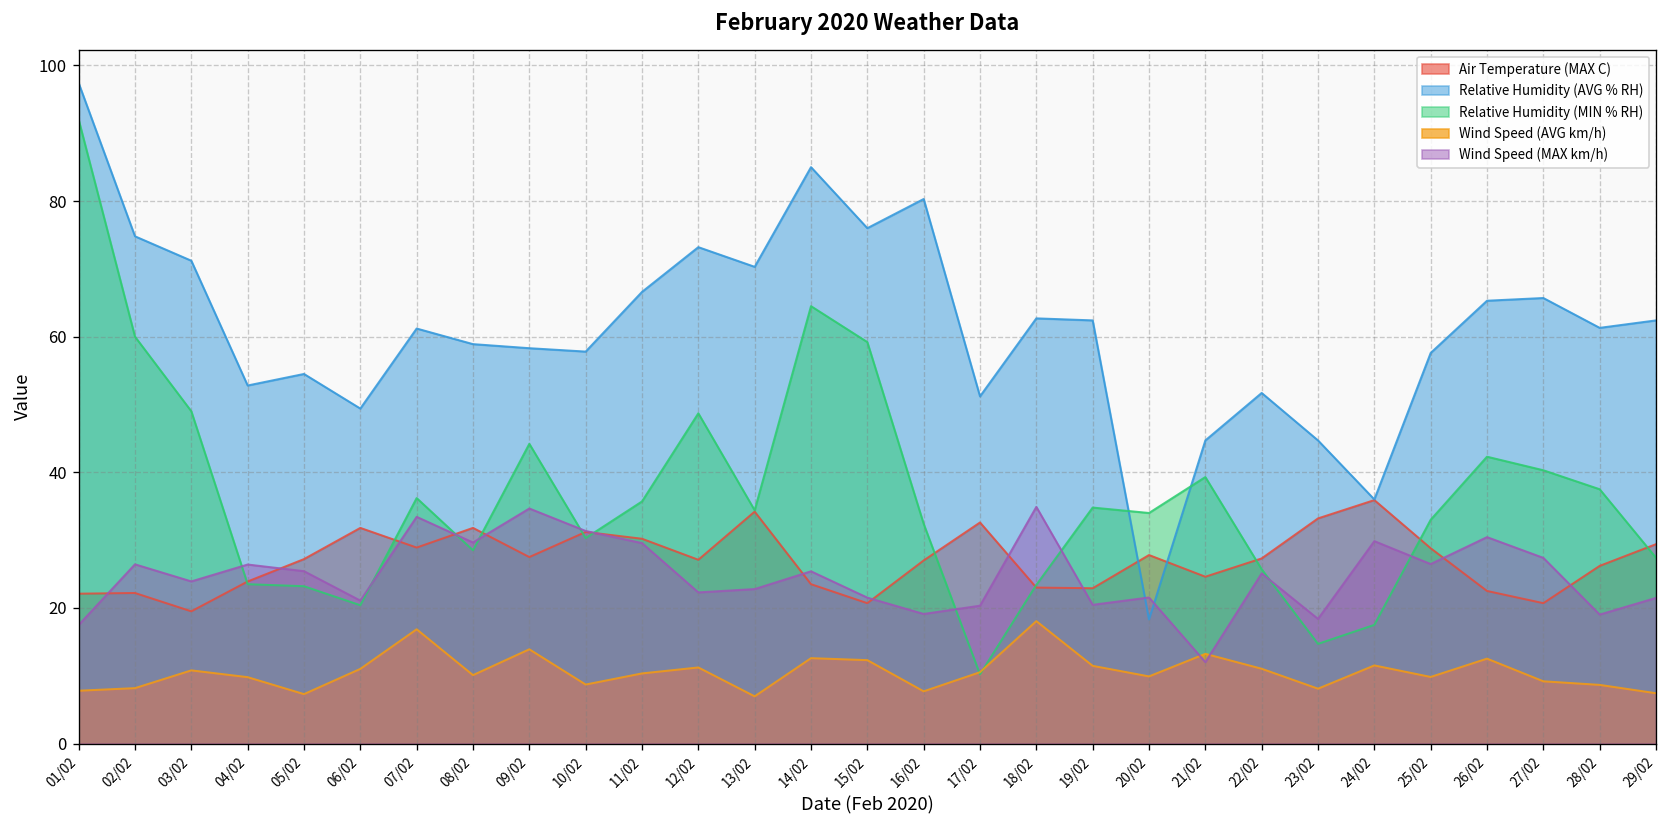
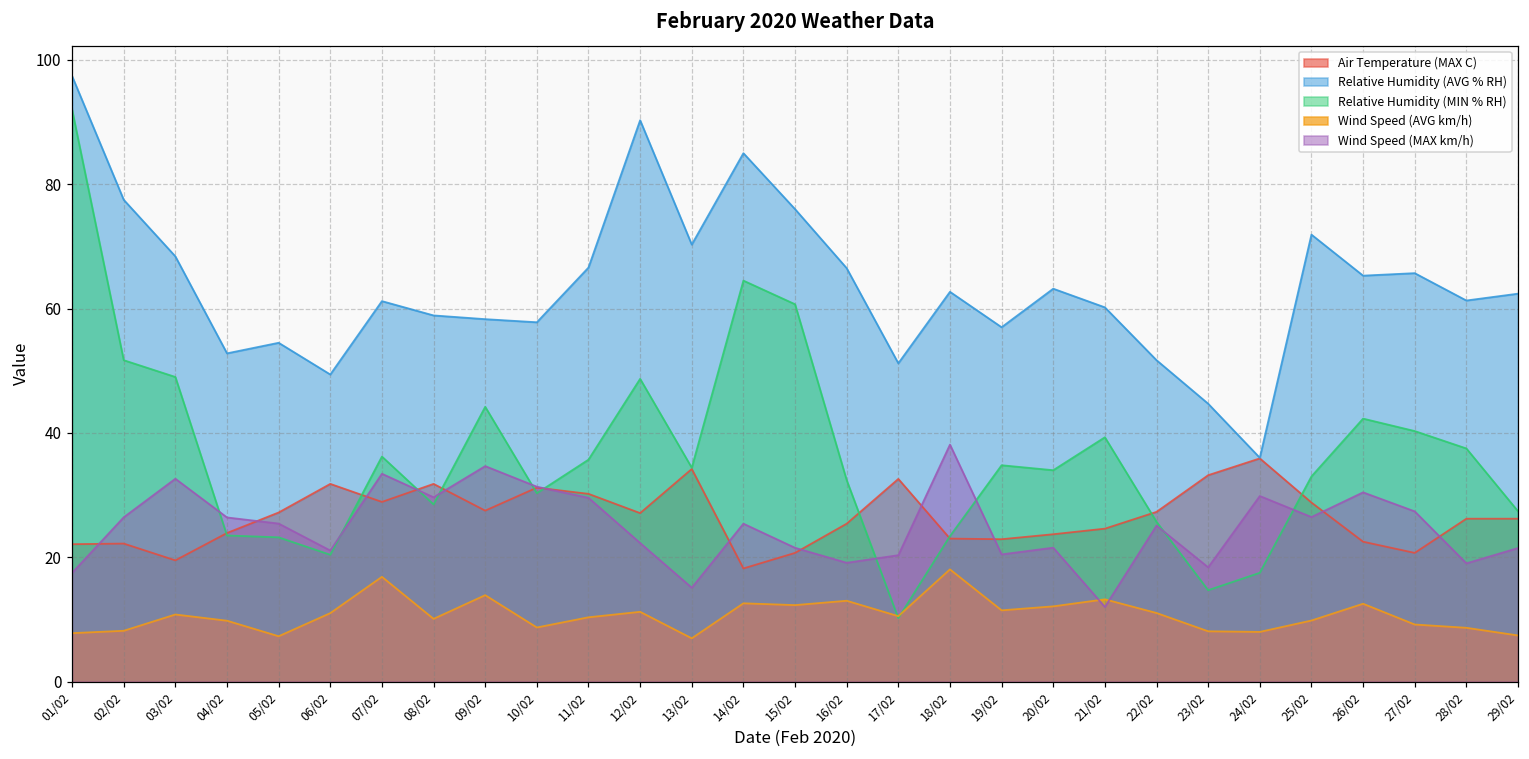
Relative Humidity (AVG % RH), 02/02: 75 -> 78
Relative Humidity (MIN % RH), 02/02: 60 -> 52
Relative Humidity (AVG % RH), 03/02: 71 -> 68
Wind Speed (MAX km/h), 03/02: 24 -> 33
Relative Humidity (AVG % RH), 12/02: 73 -> 90
Wind Speed (MAX km/h), 13/02: 23 -> 15
Air Temperature (MAX C), 14/02: 24 -> 18
Relative Humidity (MIN % RH), 15/02: 59 -> 61
Air Temperature (MAX C), 16/02: 27 -> 25
Relative Humidity (AVG % RH), 16/02: 80 -> 67
Wind Speed (AVG km/h), 16/02: 8 -> 13
Wind Speed (MAX km/h), 18/02: 35 -> 38
Relative Humidity (AVG % RH), 19/02: 62 -> 57
Air Temperature (MAX C), 20/02: 28 -> 24
Relative Humidity (AVG % RH), 20/02: 18 -> 63
Wind Speed (AVG km/h), 20/02: 10 -> 12
Relative Humidity (AVG % RH), 21/02: 45 -> 60
Wind Speed (AVG km/h), 24/02: 12 -> 8
Relative Humidity (AVG % RH), 25/02: 58 -> 72
Air Temperature (MAX C), 29/02: 29 -> 26
